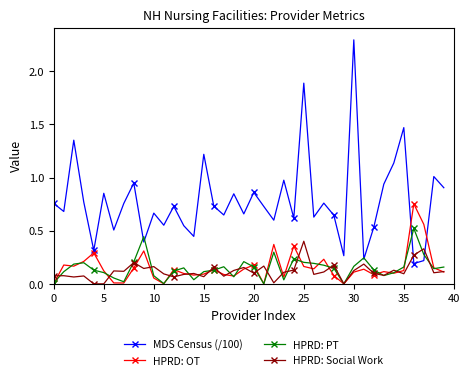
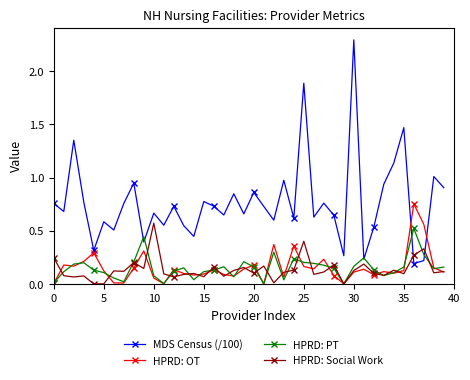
HPRD: Social Work, 0: 0.08 -> 0.24
MDS Census (/100), 5: 0.85 -> 0.58
HPRD: Social Work, 10: 0.16 -> 0.57
MDS Census (/100), 15: 1.22 -> 0.77
